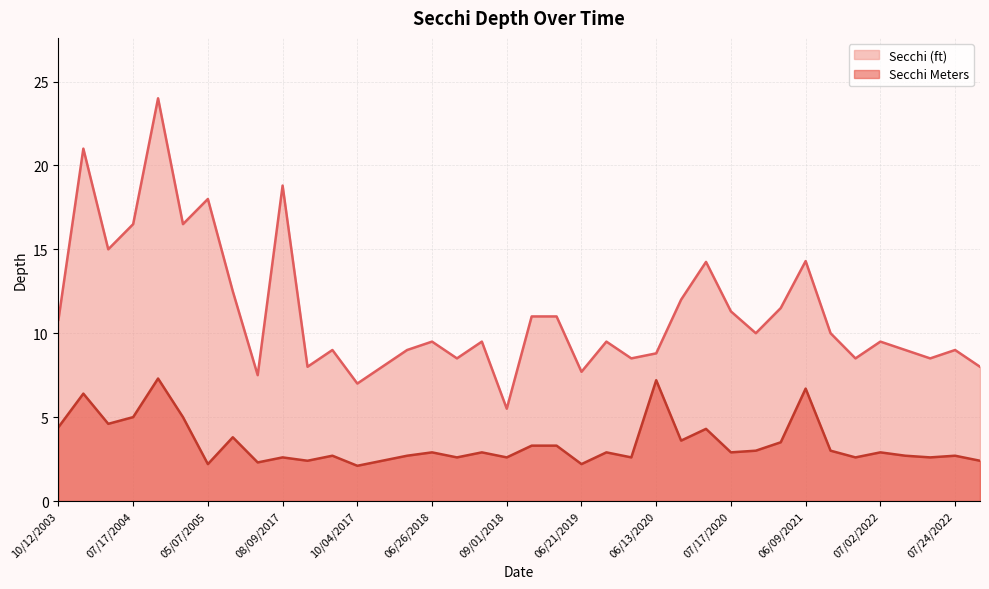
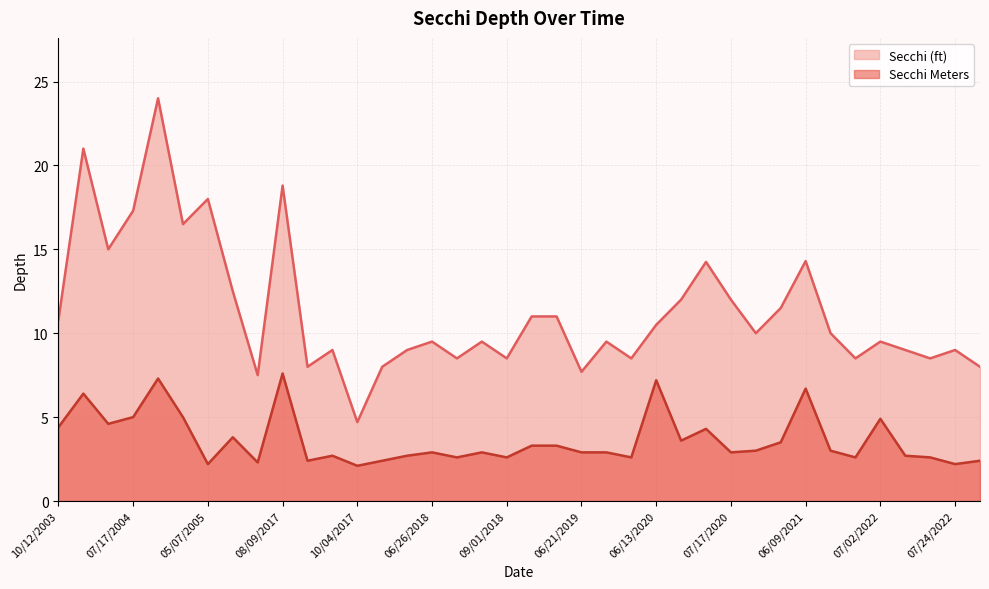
Secchi (ft), 07/17/2004: 16.5 -> 17.3
Secchi Meters, 08/09/2017: 2.6 -> 7.6
Secchi (ft), 10/04/2017: 7.0 -> 4.7
Secchi (ft), 09/01/2018: 5.5 -> 8.5
Secchi Meters, 06/21/2019: 2.2 -> 2.9
Secchi (ft), 06/13/2020: 8.8 -> 10.5
Secchi (ft), 07/17/2020: 11.3 -> 12.0
Secchi Meters, 07/02/2022: 2.9 -> 4.9
Secchi Meters, 07/24/2022: 2.7 -> 2.2
